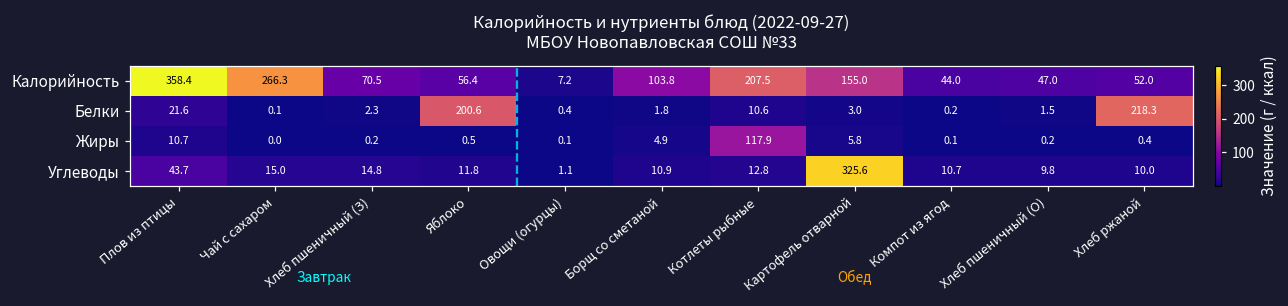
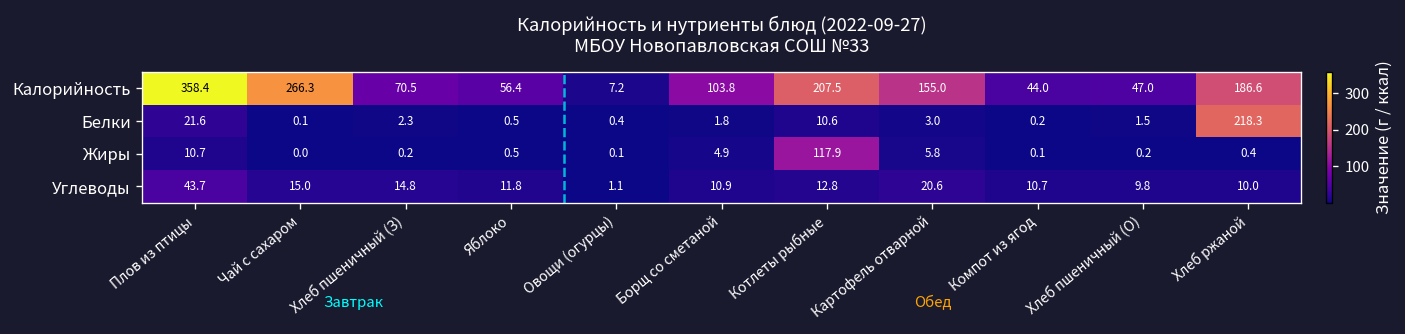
Калорийность, Хлеб ржаной: 52.0 -> 186.6
Белки, Яблоко: 200.6 -> 0.5
Углеводы, Картофель отварной: 325.6 -> 20.6
